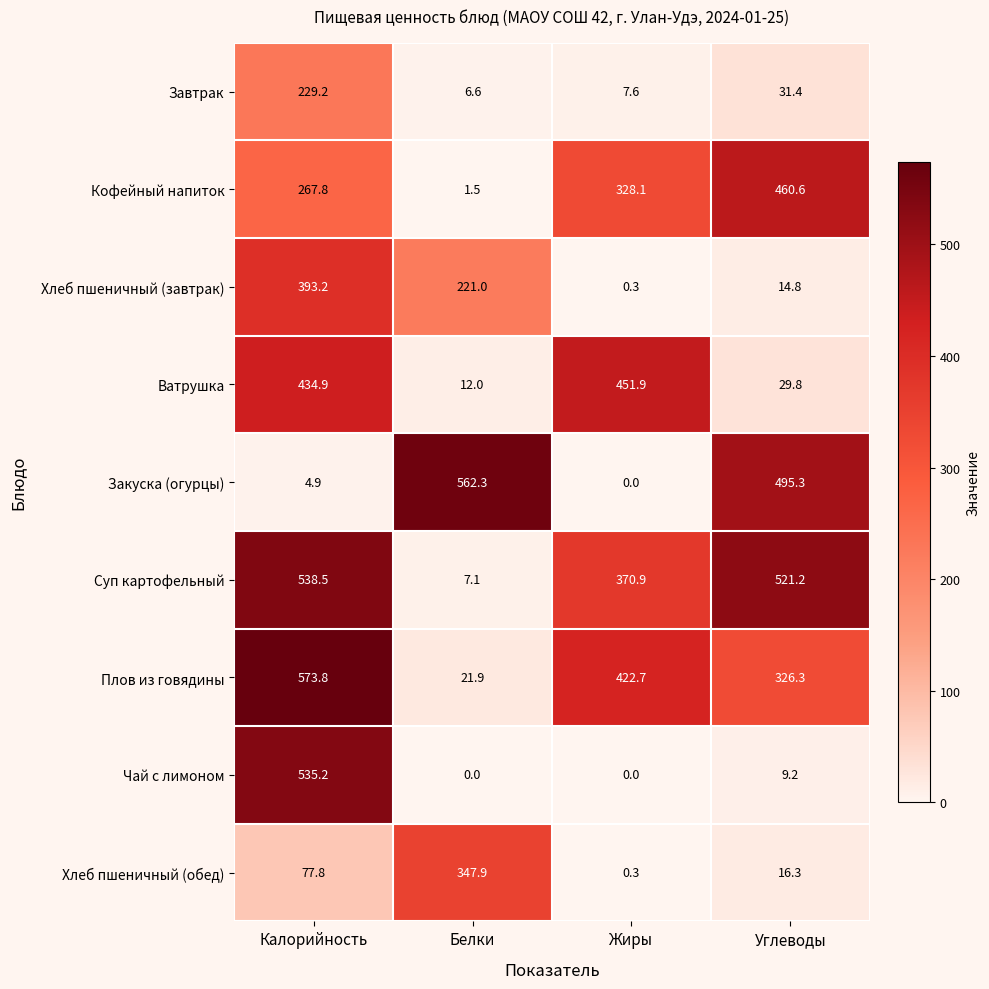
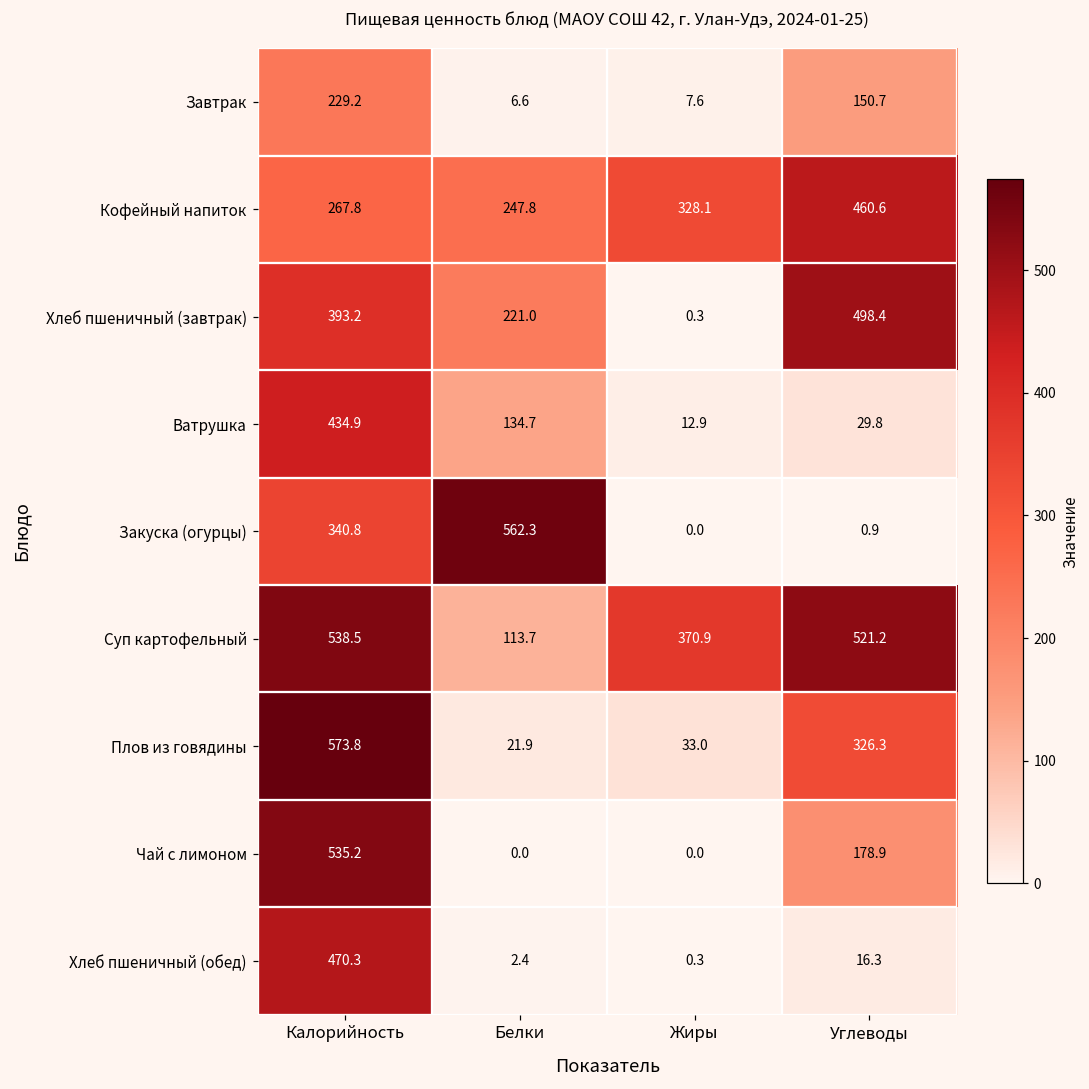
Завтрак, Углеводы: 31.4 -> 150.7
Кофейный напиток, Белки: 1.5 -> 247.8
Хлеб пшеничный (завтрак), Углеводы: 14.8 -> 498.4
Ватрушка, Белки: 12.0 -> 134.7
Ватрушка, Жиры: 451.9 -> 12.9
Закуска (огурцы), Калорийность: 4.9 -> 340.8
Закуска (огурцы), Углеводы: 495.3 -> 0.9
Суп картофельный, Белки: 7.1 -> 113.7
Плов из говядины, Жиры: 422.7 -> 33.0
Чай с лимоном, Углеводы: 9.2 -> 178.9
Хлеб пшеничный (обед), Калорийность: 77.8 -> 470.3
Хлеб пшеничный (обед), Белки: 347.9 -> 2.4
